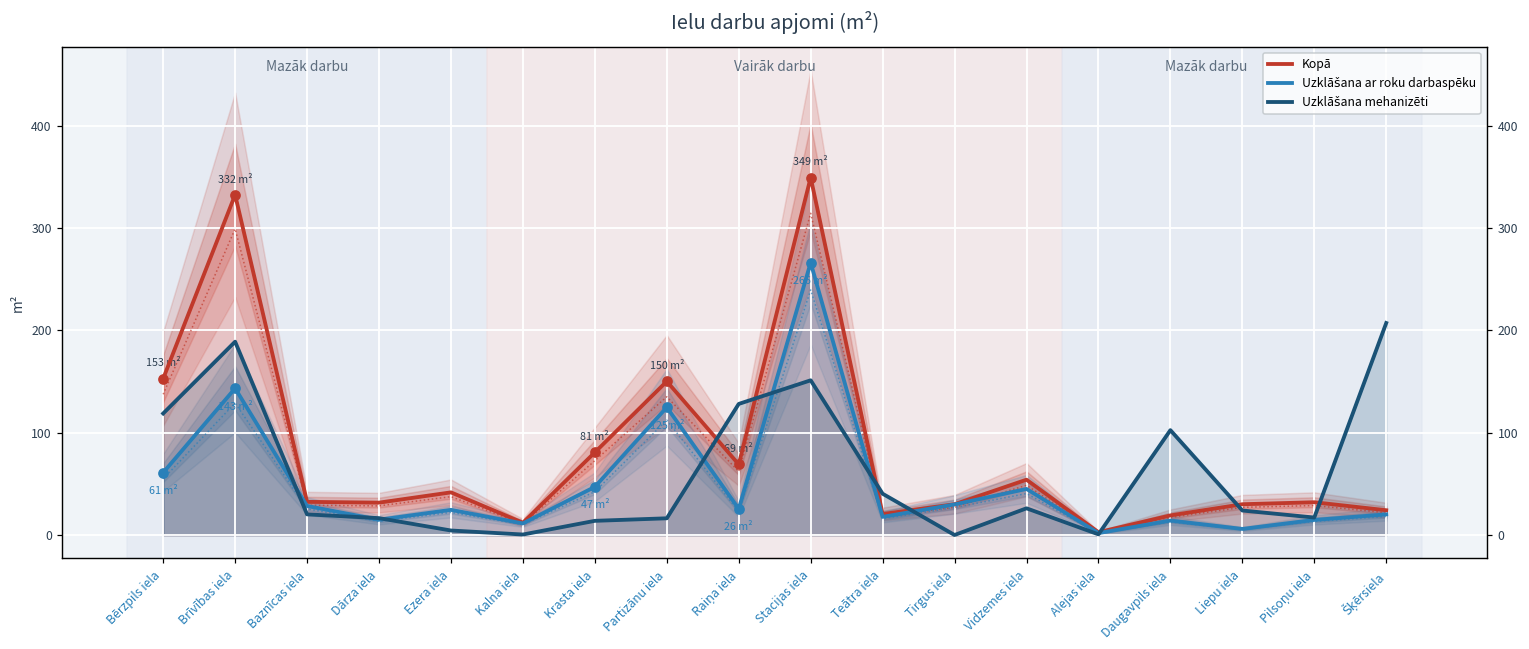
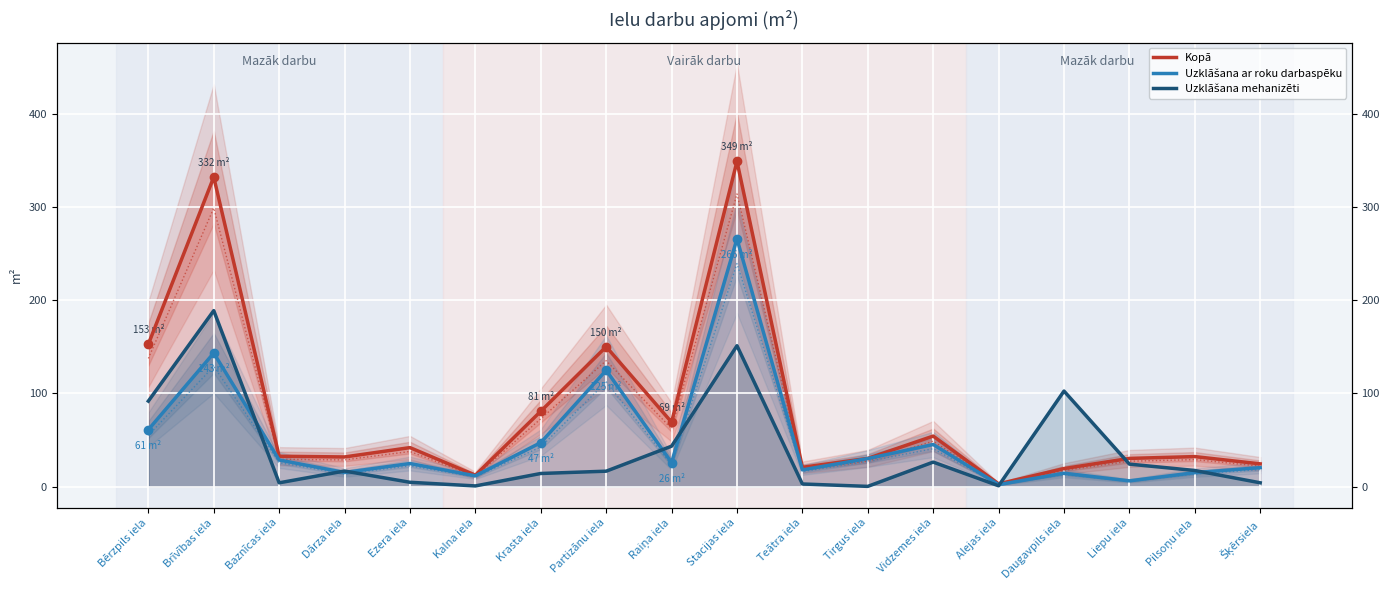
Uzklāšana mehanizēti, Bērzpils iela: 120 -> 90
Uzklāšana mehanizēti, Baznīcas iela: 20 -> 0
Uzklāšana mehanizēti, Raiņa iela: 130 -> 40
Uzklāšana mehanizēti, Teātra iela: 40 -> 0
Uzklāšana mehanizēti, Šķērsiela: 210 -> 0
